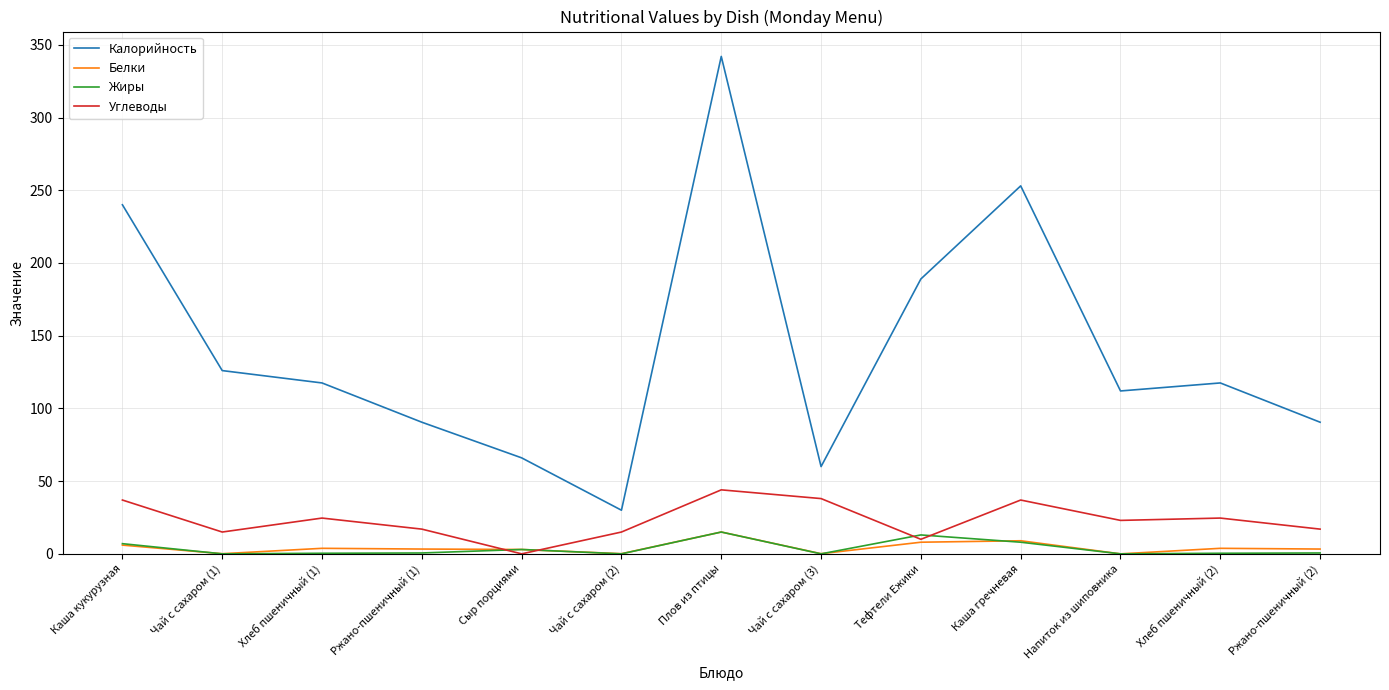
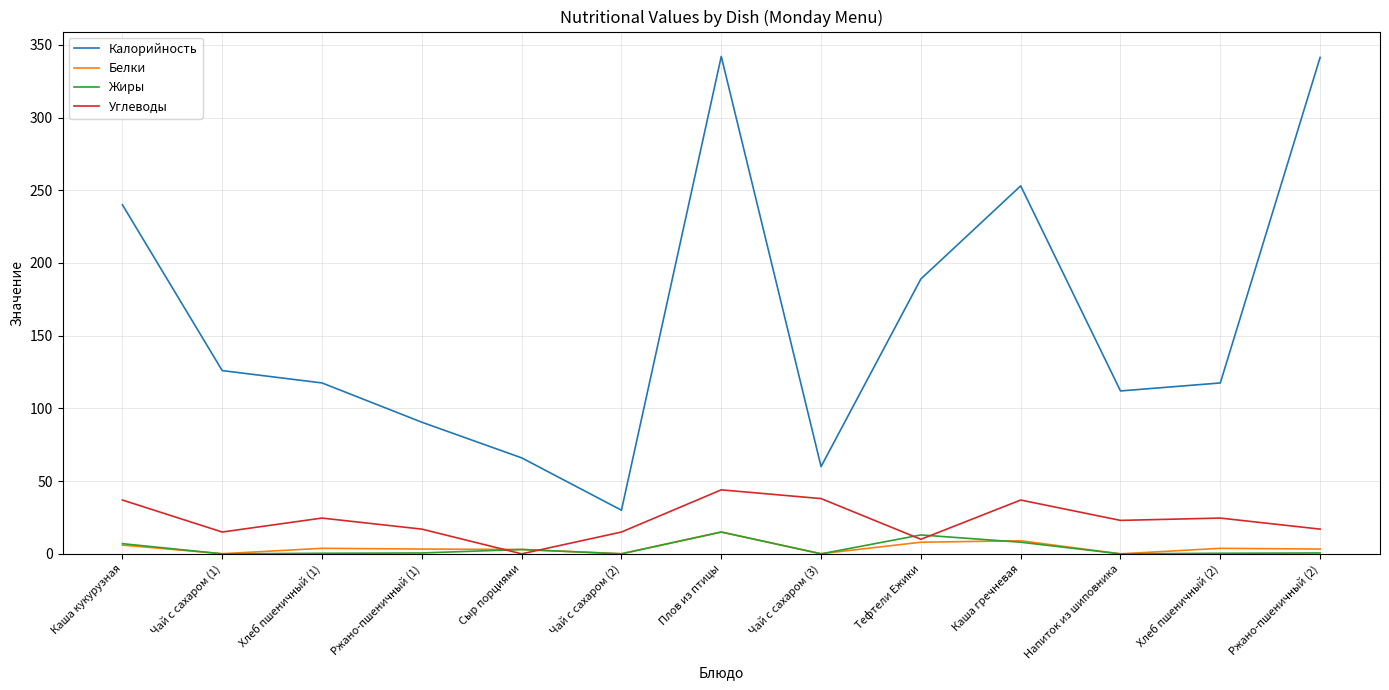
Калорийность, Ржано-пшеничный (2): 91 -> 341
